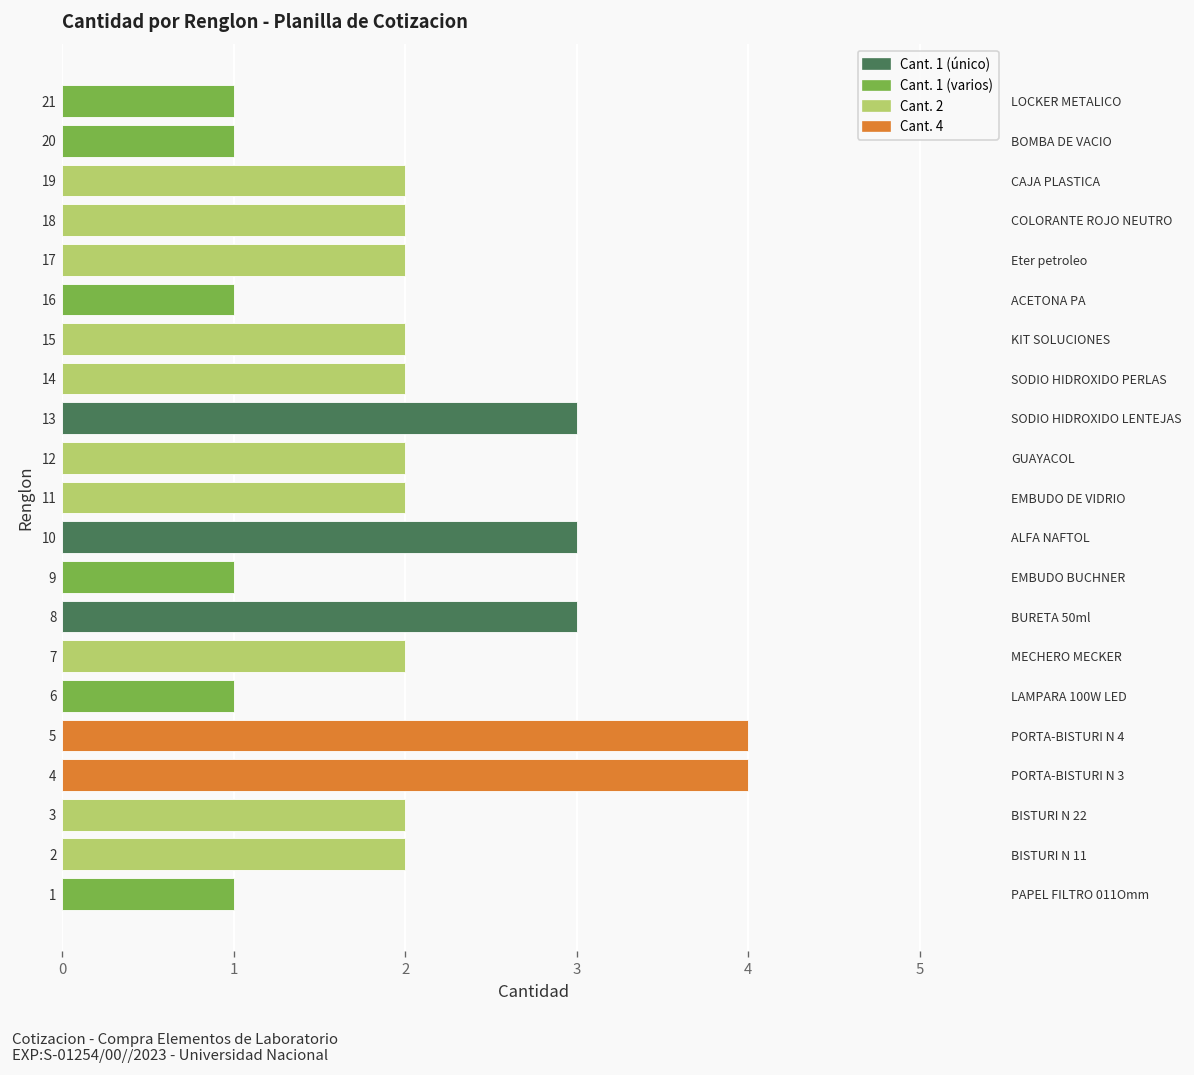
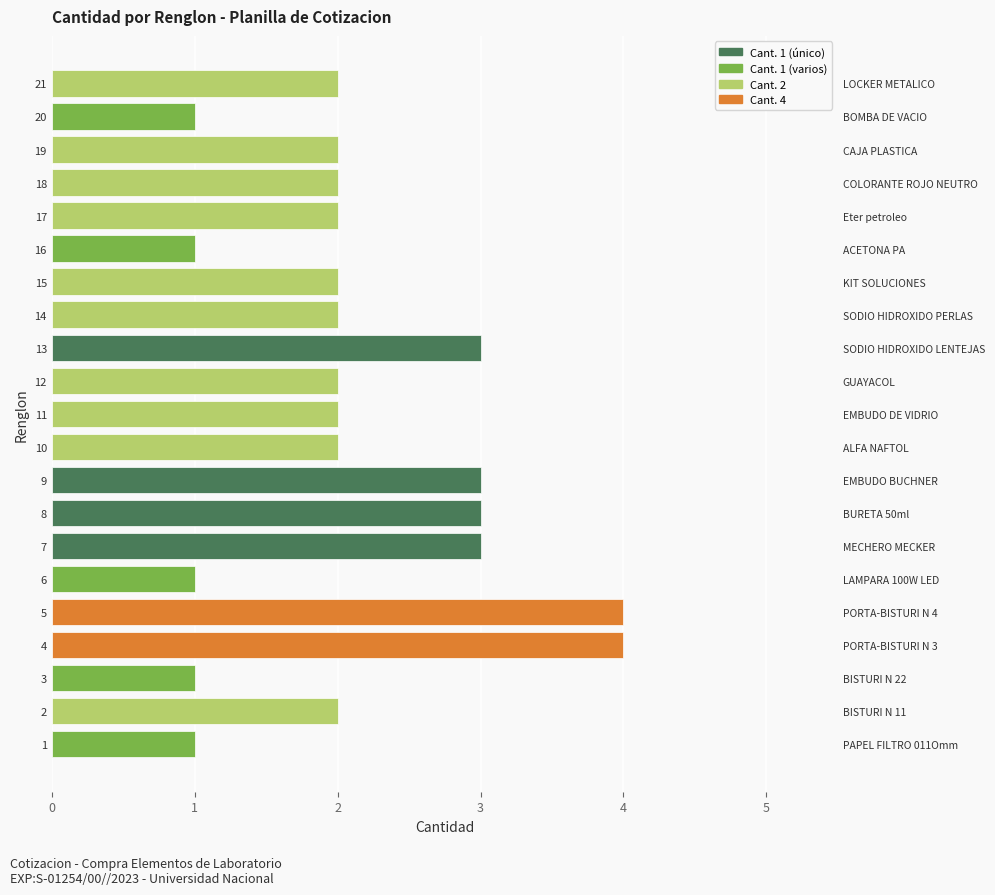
21: 1 -> 2
10: 3 -> 2
9: 1 -> 3
7: 2 -> 3
3: 2 -> 1
